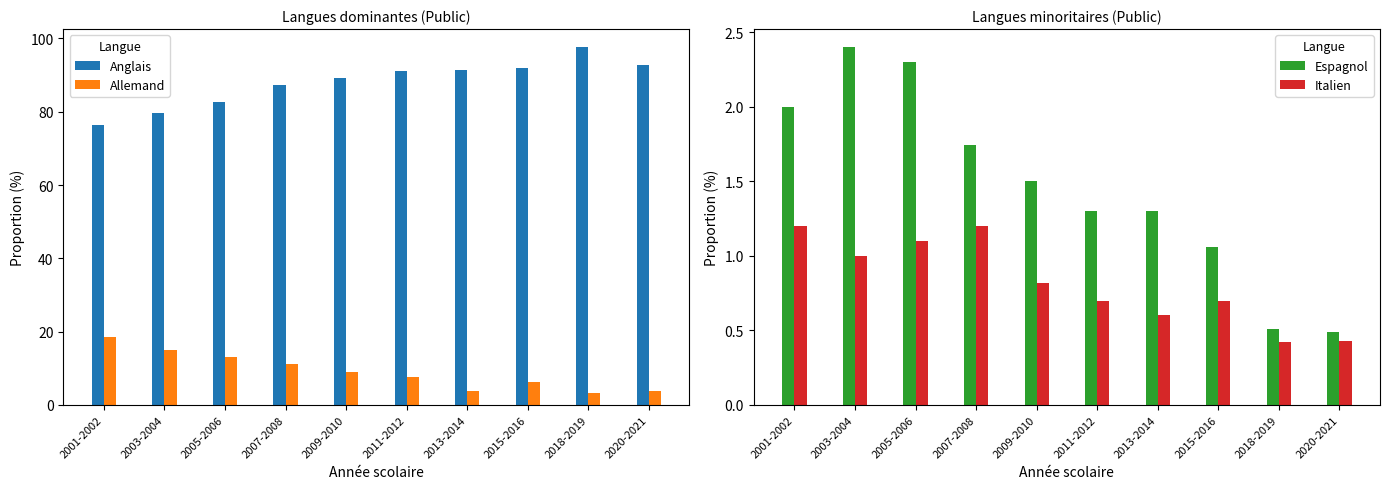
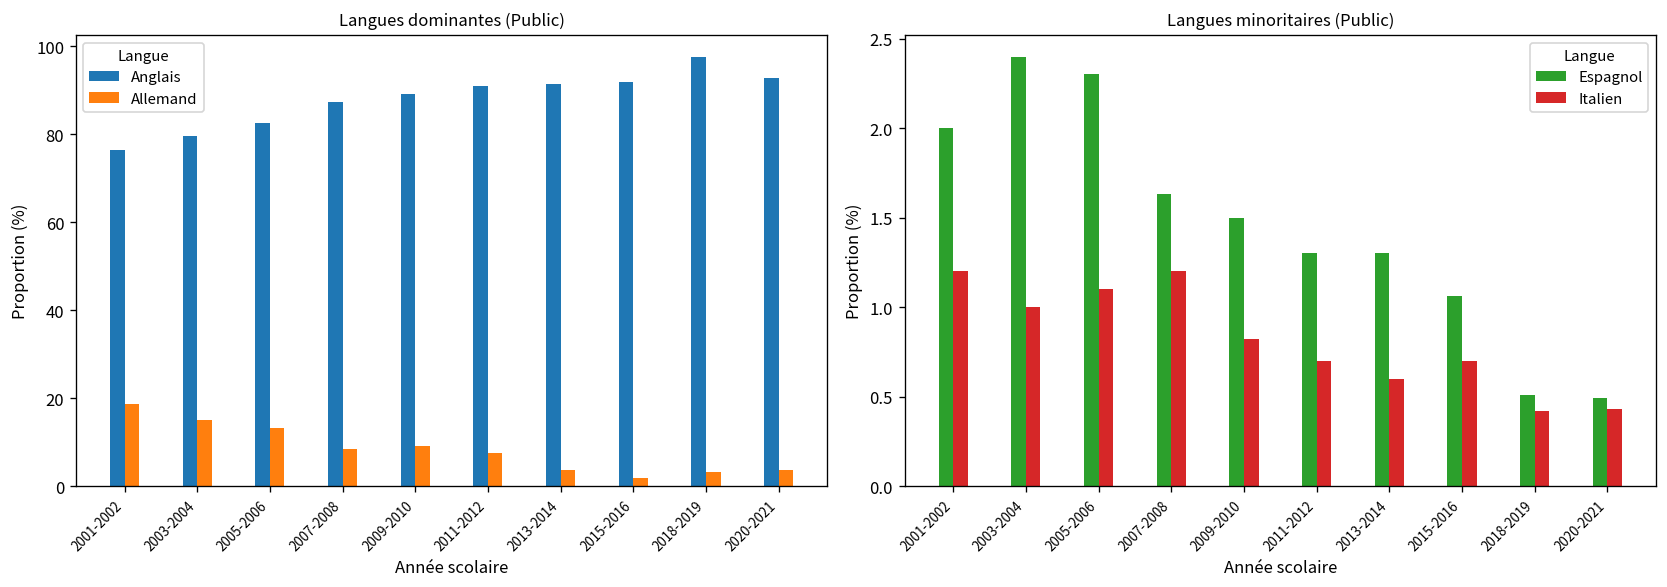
Langues dominantes (Public), Allemand, 2007-2008: 11 -> 8
Langues dominantes (Public), Allemand, 2015-2016: 6 -> 2
Langues minoritaires (Public), Espagnol, 2007-2008: 1.74 -> 1.63
